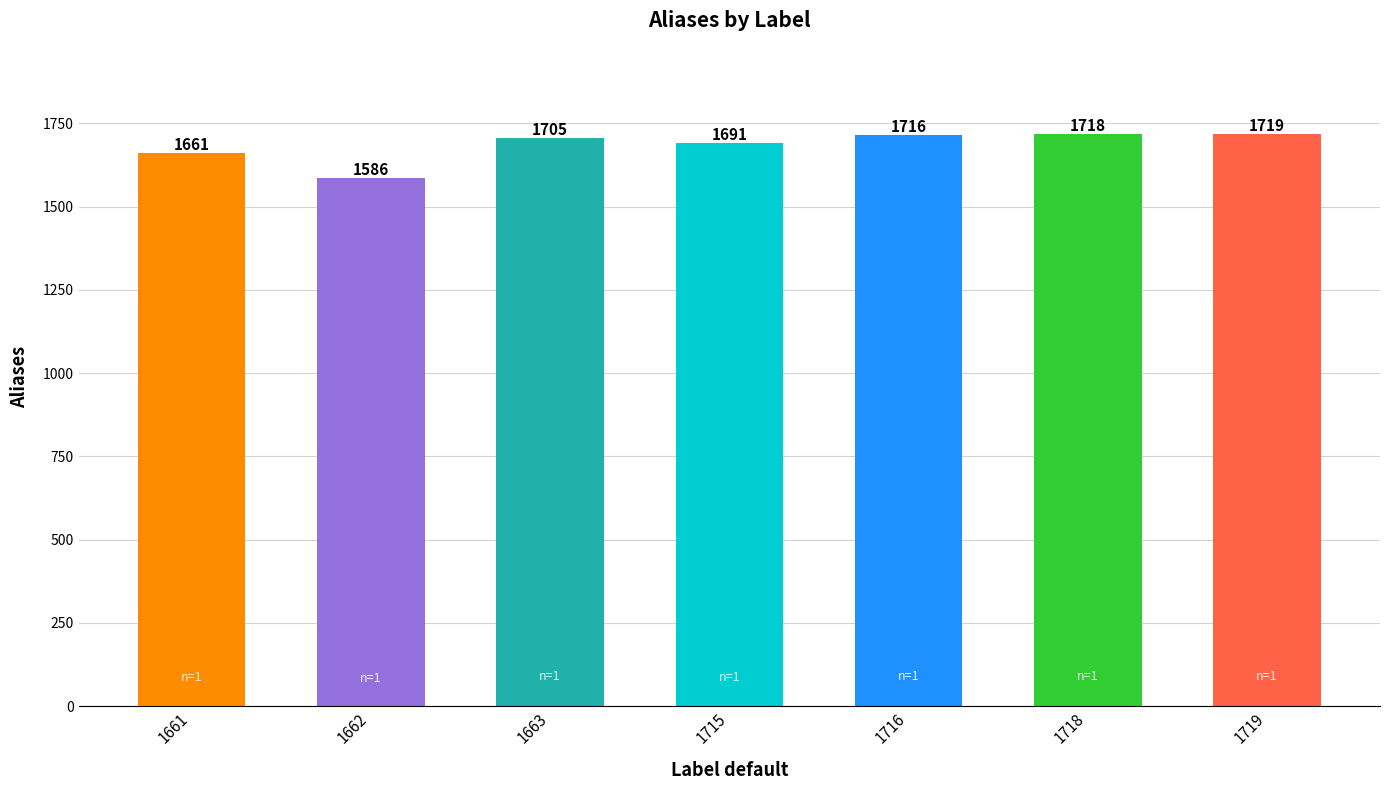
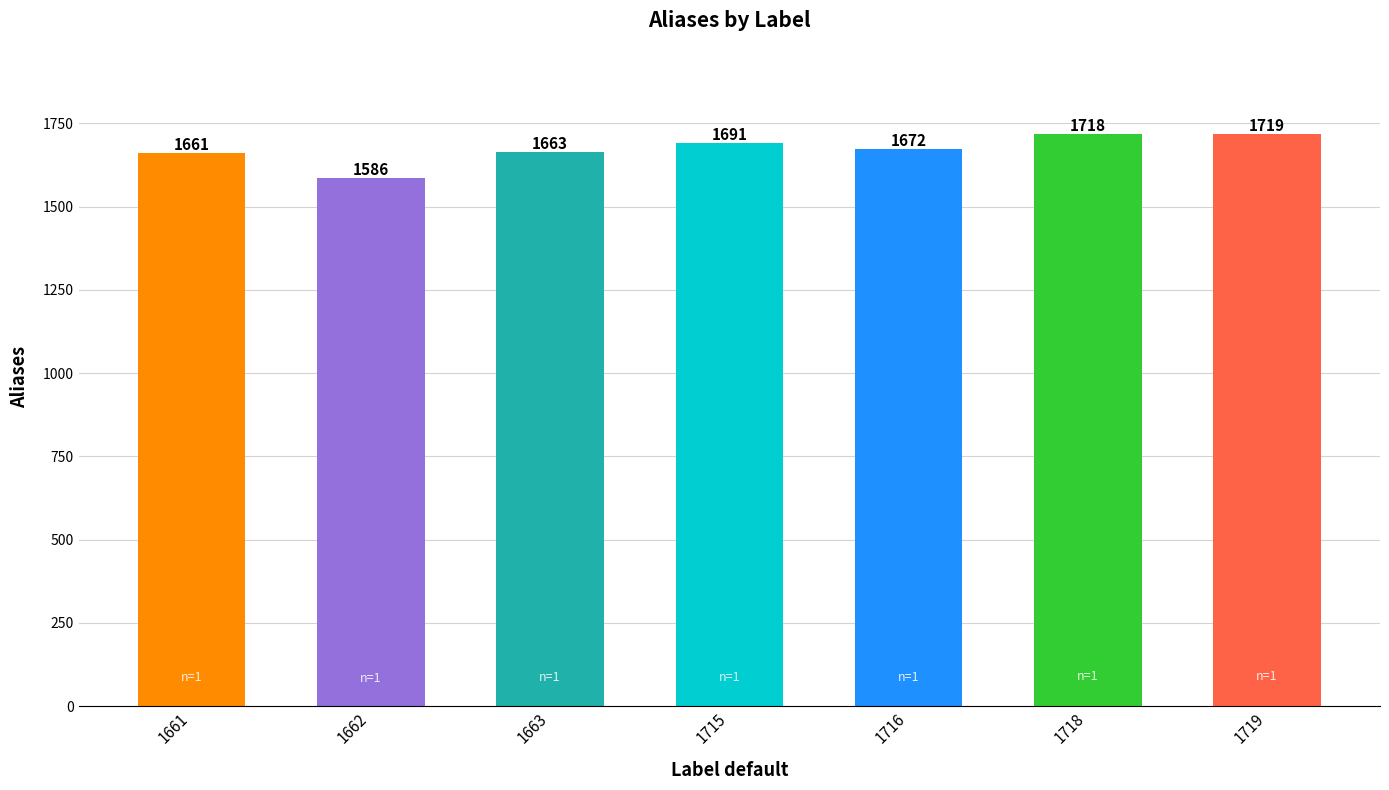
1663: 1705 -> 1663
1716: 1716 -> 1672
